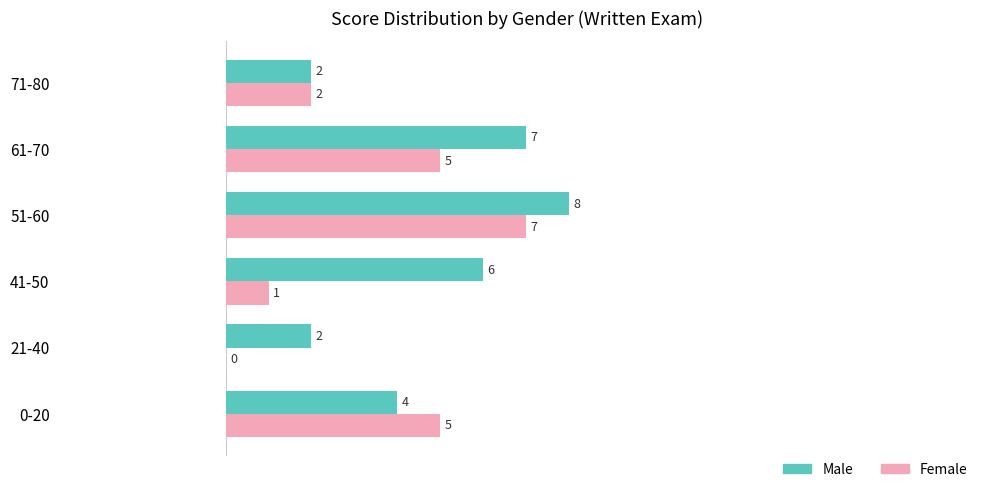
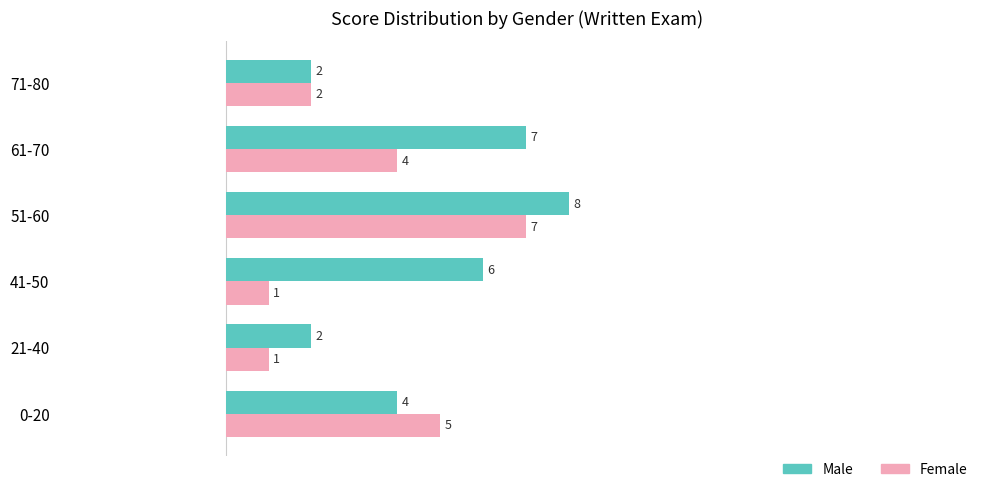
Female, 61-70: 5 -> 4
Female, 21-40: 0 -> 1
